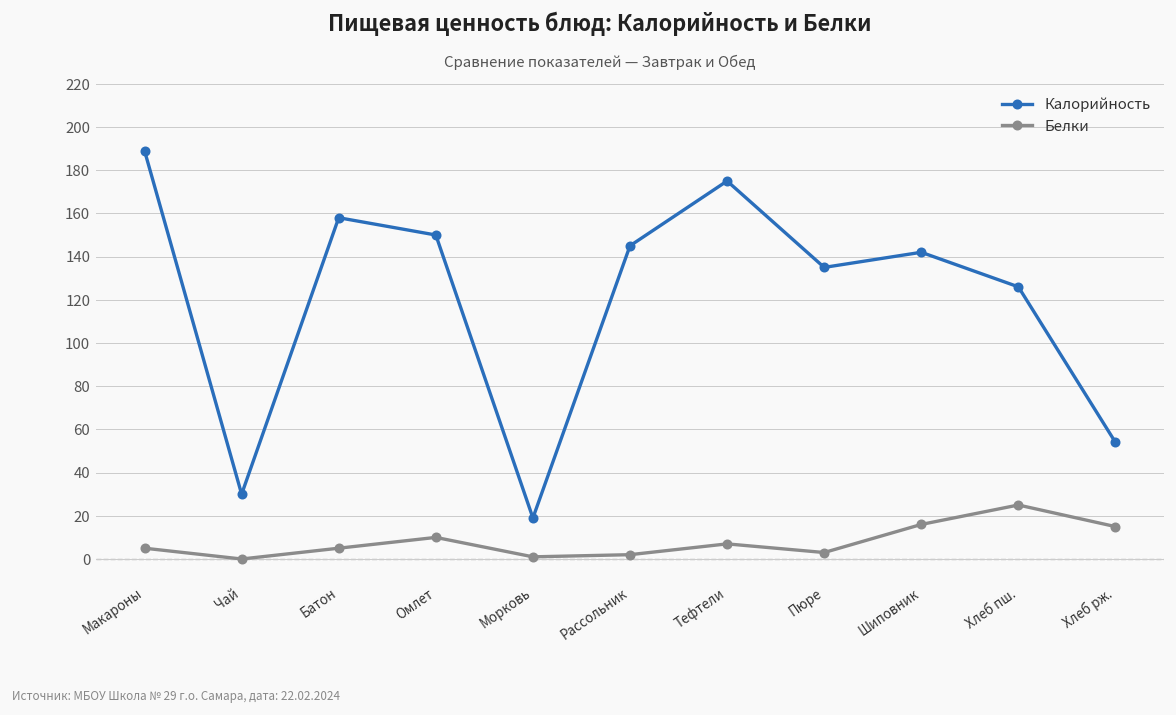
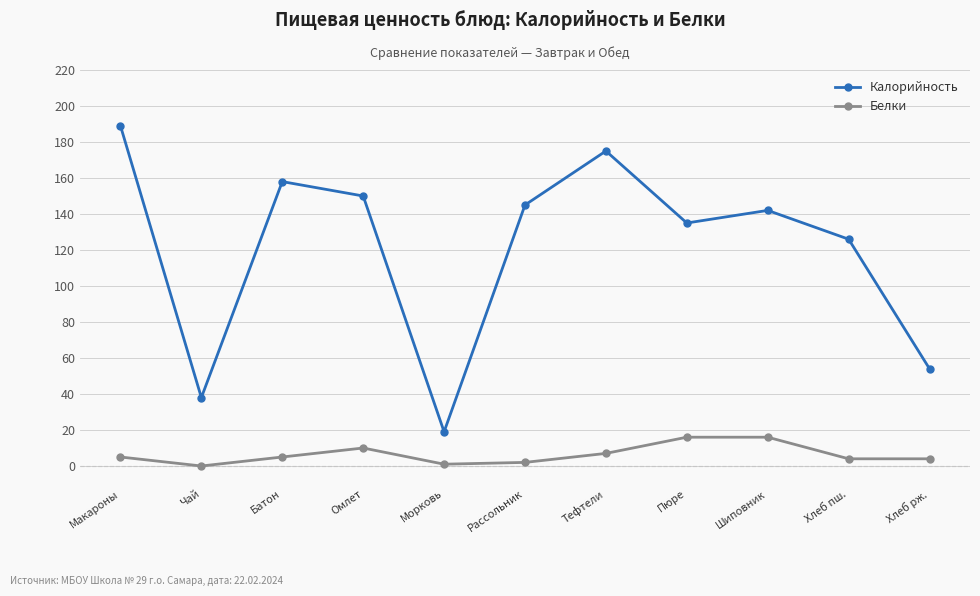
Калорийность, Чай: 30 -> 38
Белки, Пюре: 3 -> 16
Белки, Хлеб пш.: 25 -> 4
Белки, Хлеб рж.: 15 -> 4
